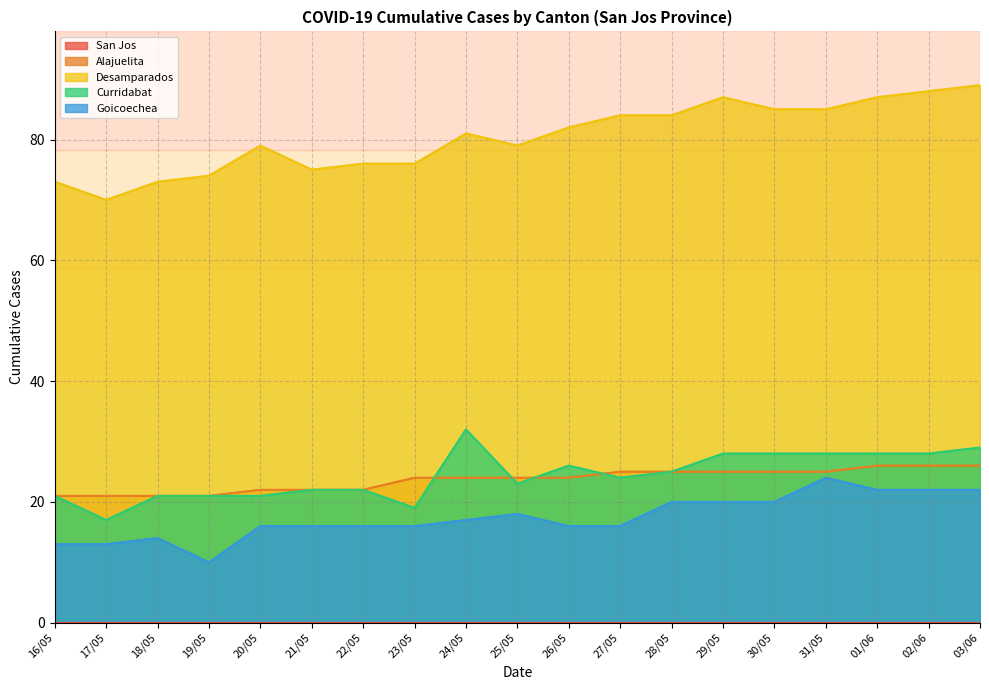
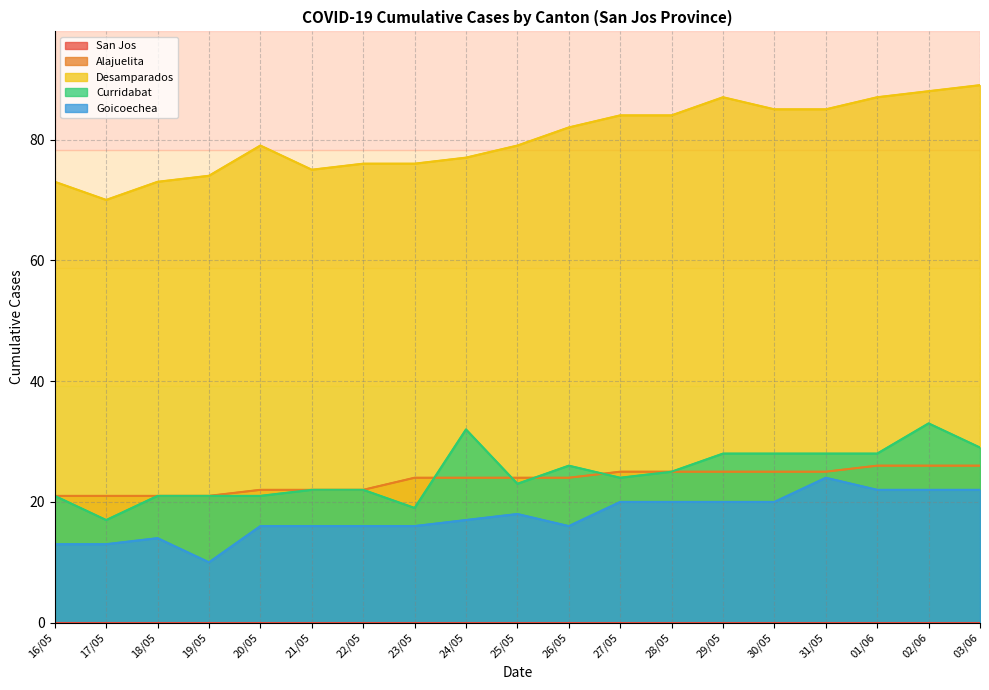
Desamparados, 24/05: 81 -> 77
Goicoechea, 27/05: 16 -> 20
Curridabat, 02/06: 28 -> 33
